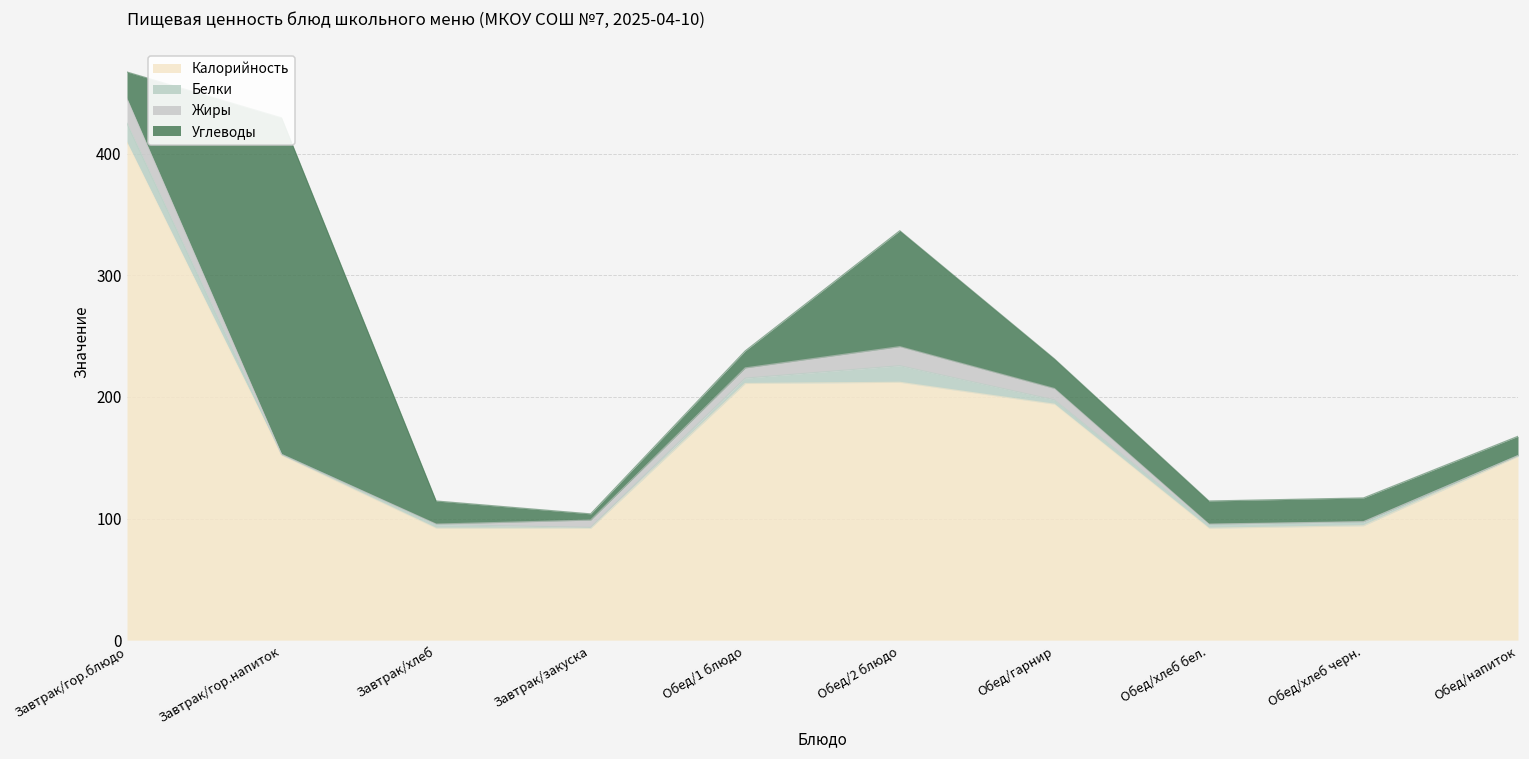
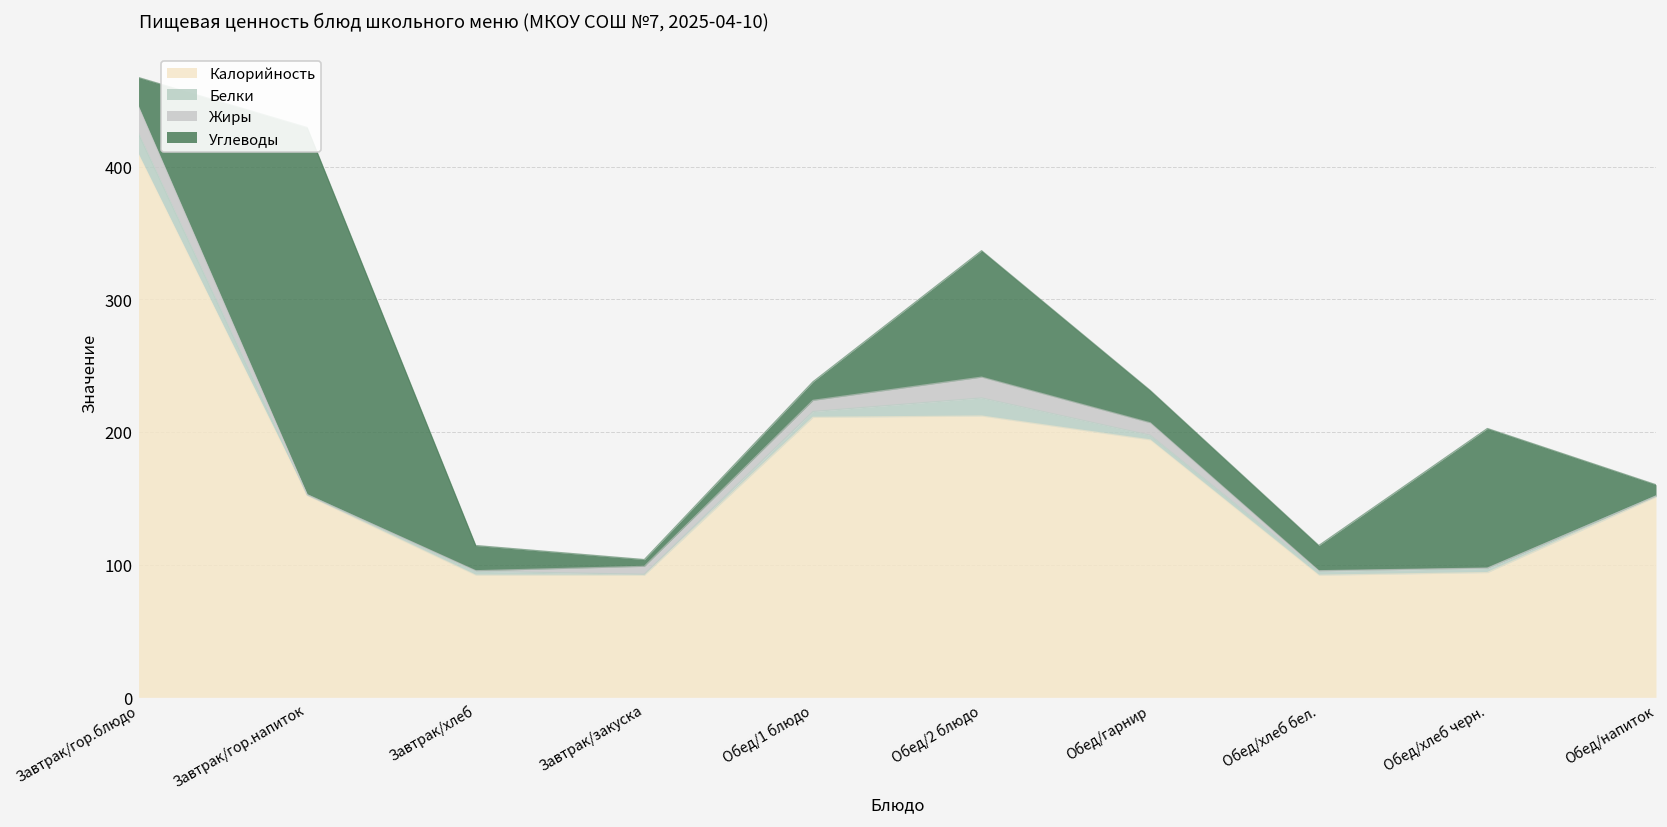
Углеводы, Обед/хлеб черн.: 20 -> 105
Углеводы, Обед/напиток: 16 -> 9
